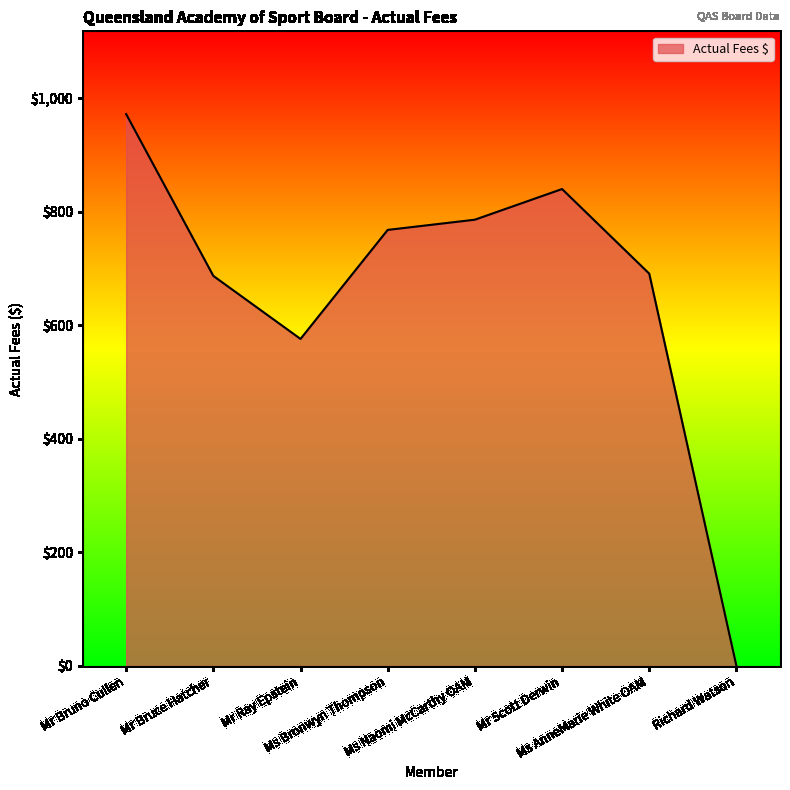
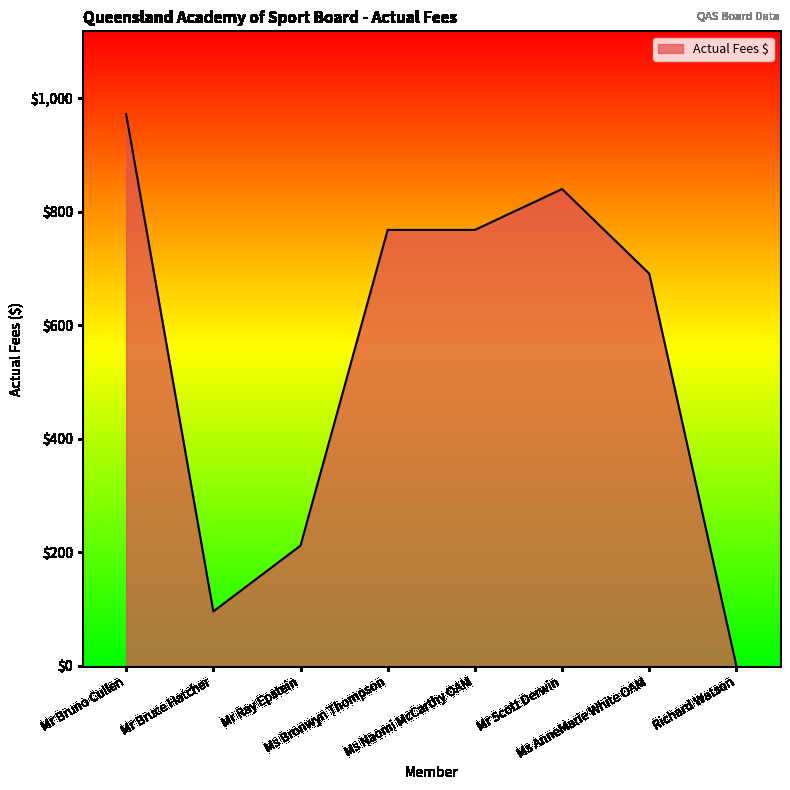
Mr Bruce Hatcher: $690 -> $100
Mr Ray Epstein: $580 -> $210
Ms Naomi McCarthy OAM: $790 -> $770
